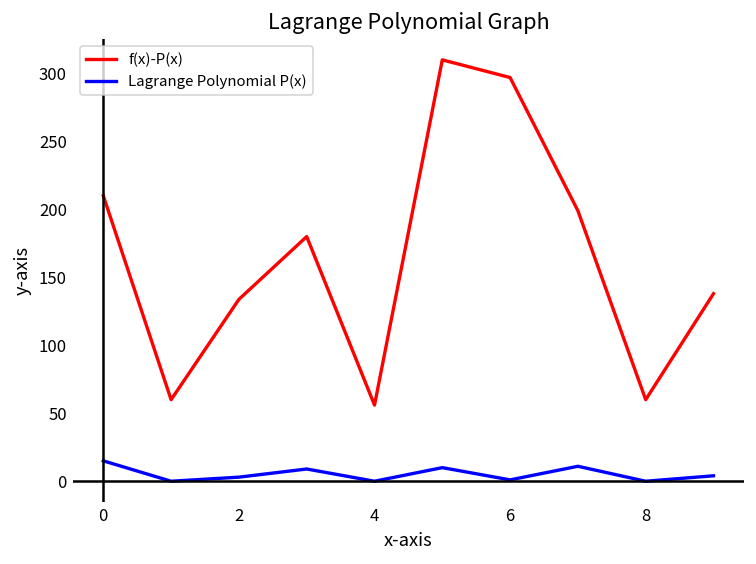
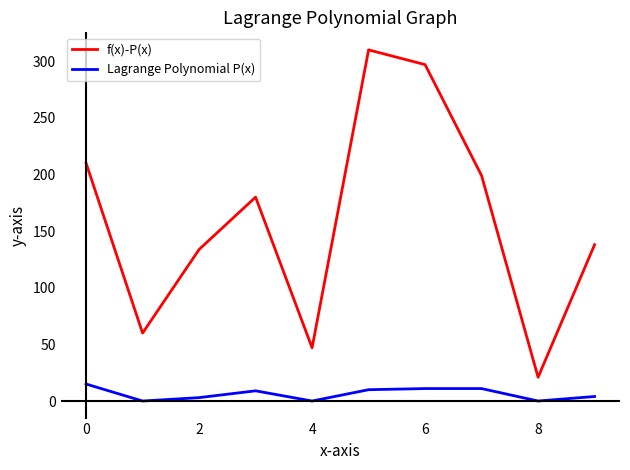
f(x)-P(x), 4: 56 -> 47
Lagrange Polynomial P(x), 6: 1 -> 11
f(x)-P(x), 8: 60 -> 21
